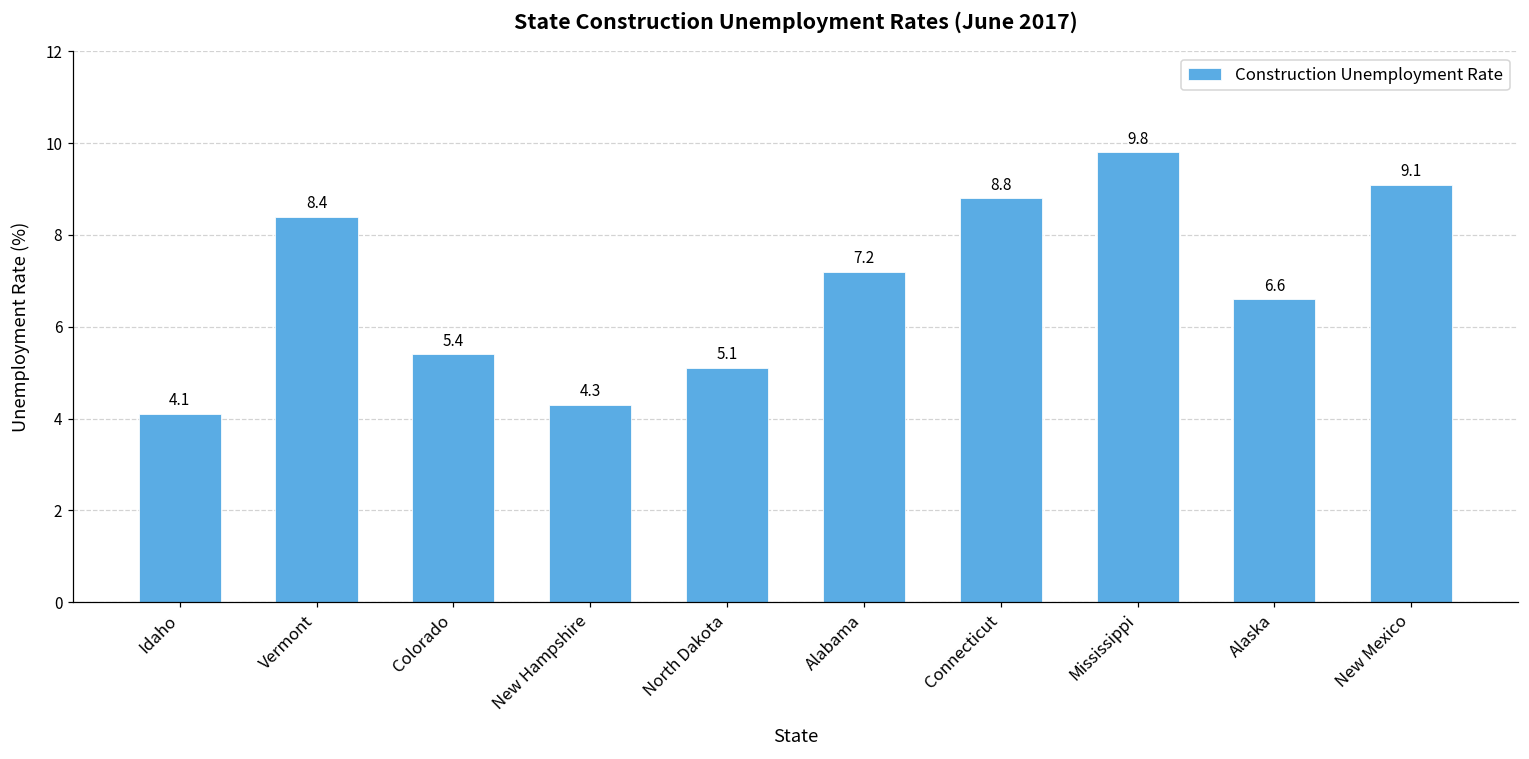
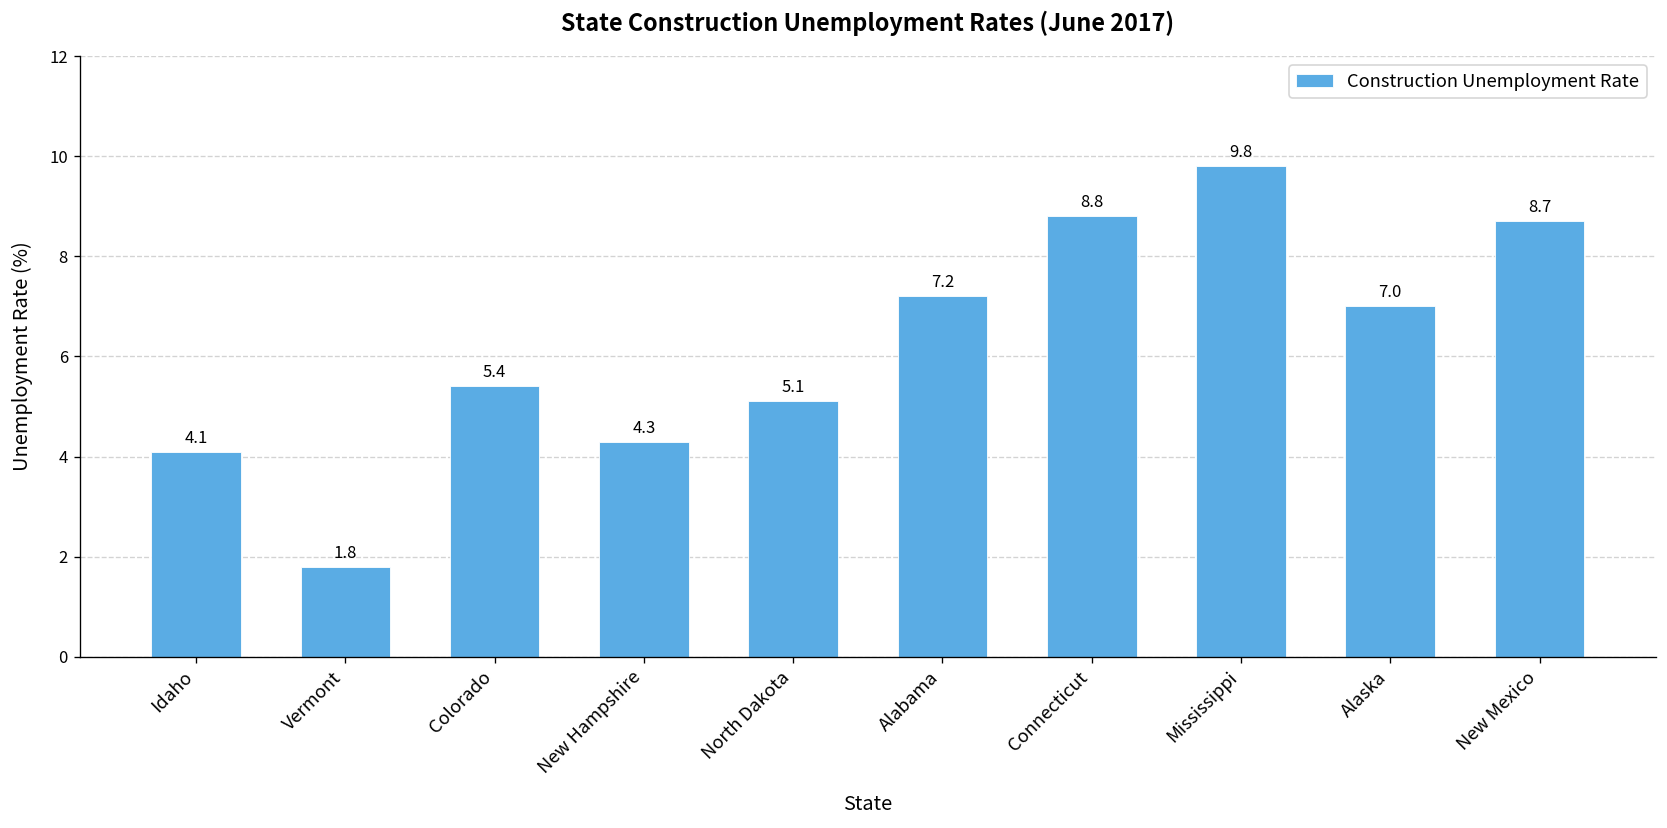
Vermont: 8.4 -> 1.8
Alaska: 6.6 -> 7.0
New Mexico: 9.1 -> 8.7
